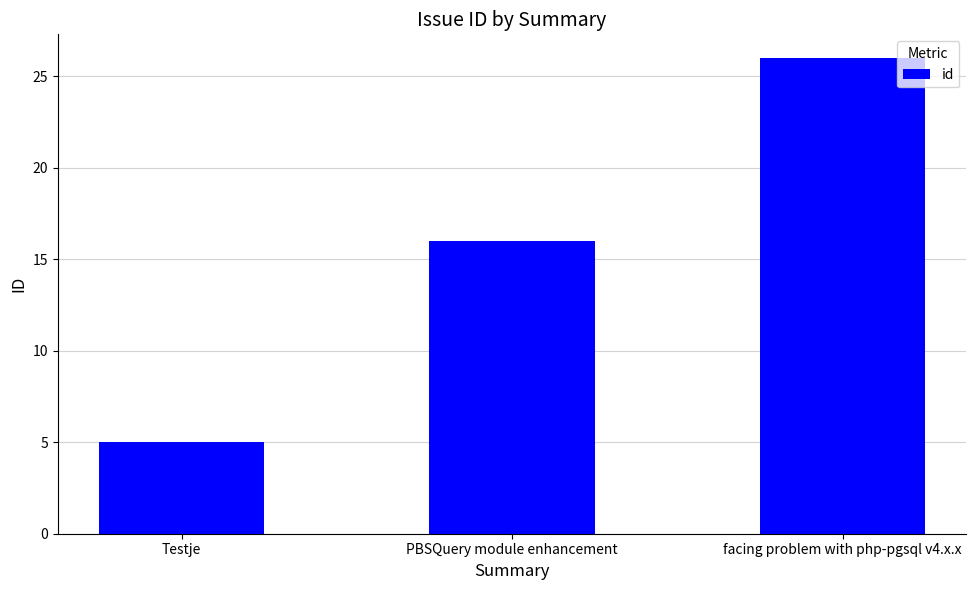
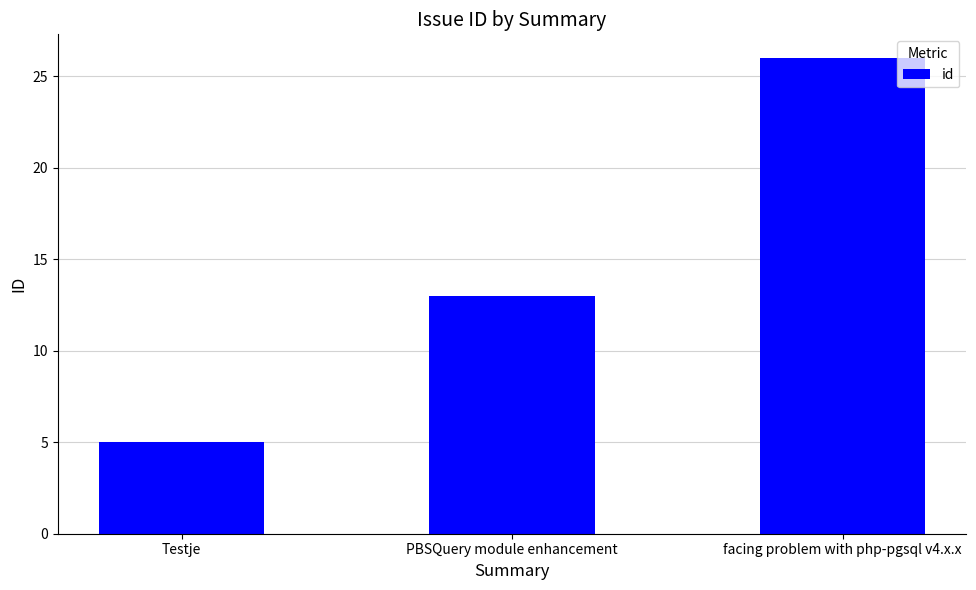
PBSQuery module enhancement: 16 -> 13
